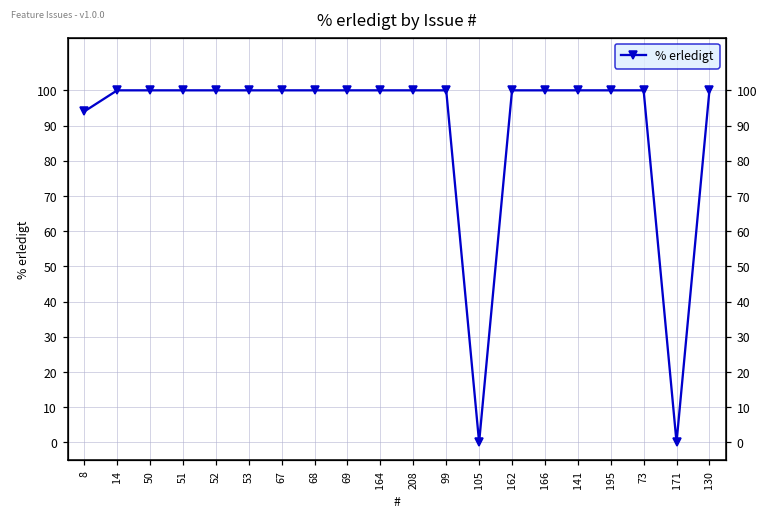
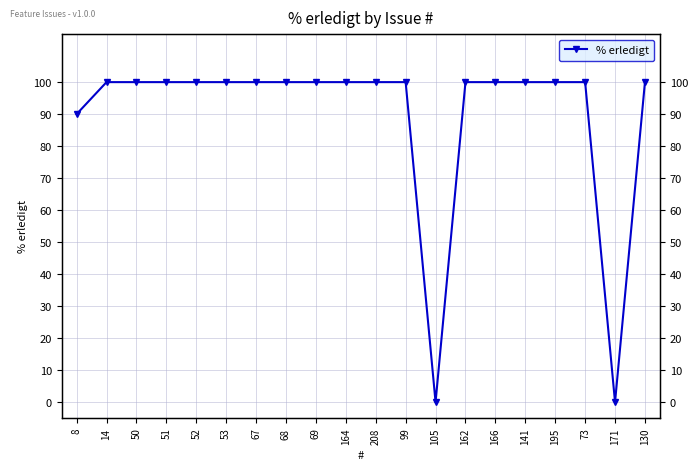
8: 94 -> 90
